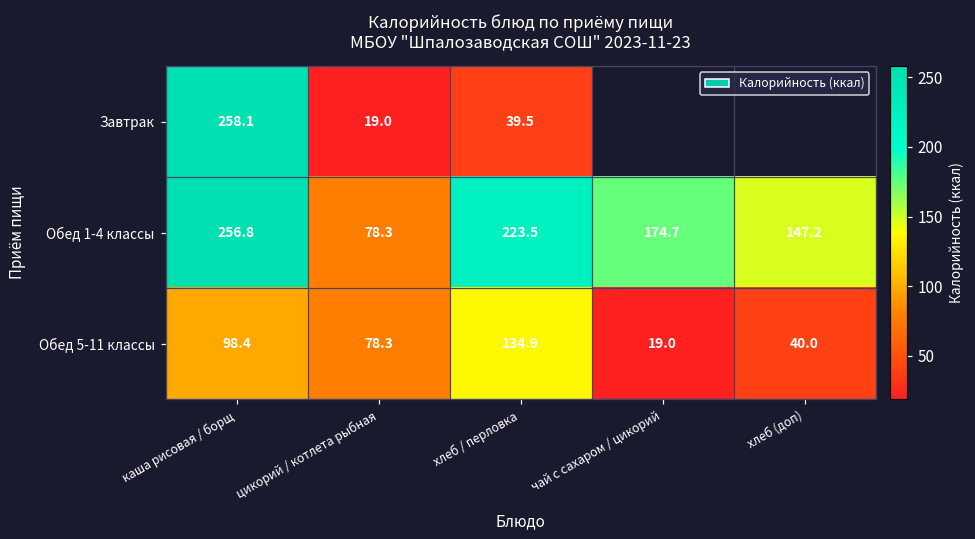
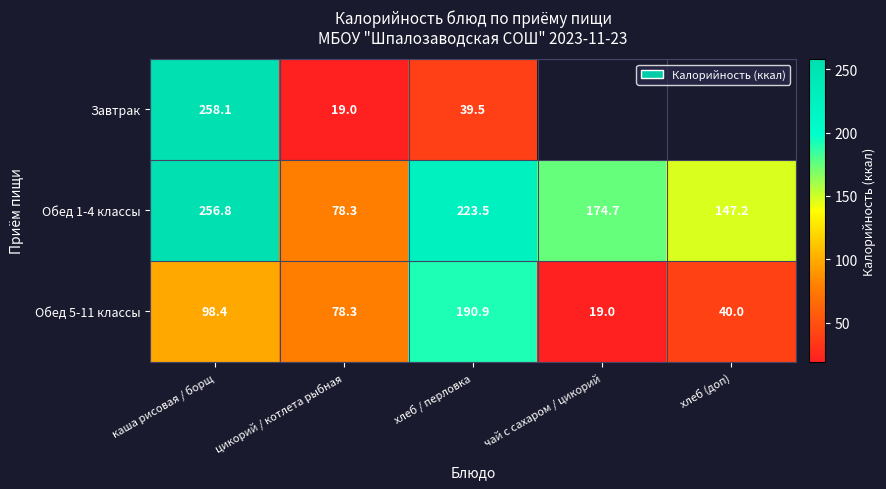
Обед 5-11 классы, хлеб / перловка: 134.9 -> 190.9
